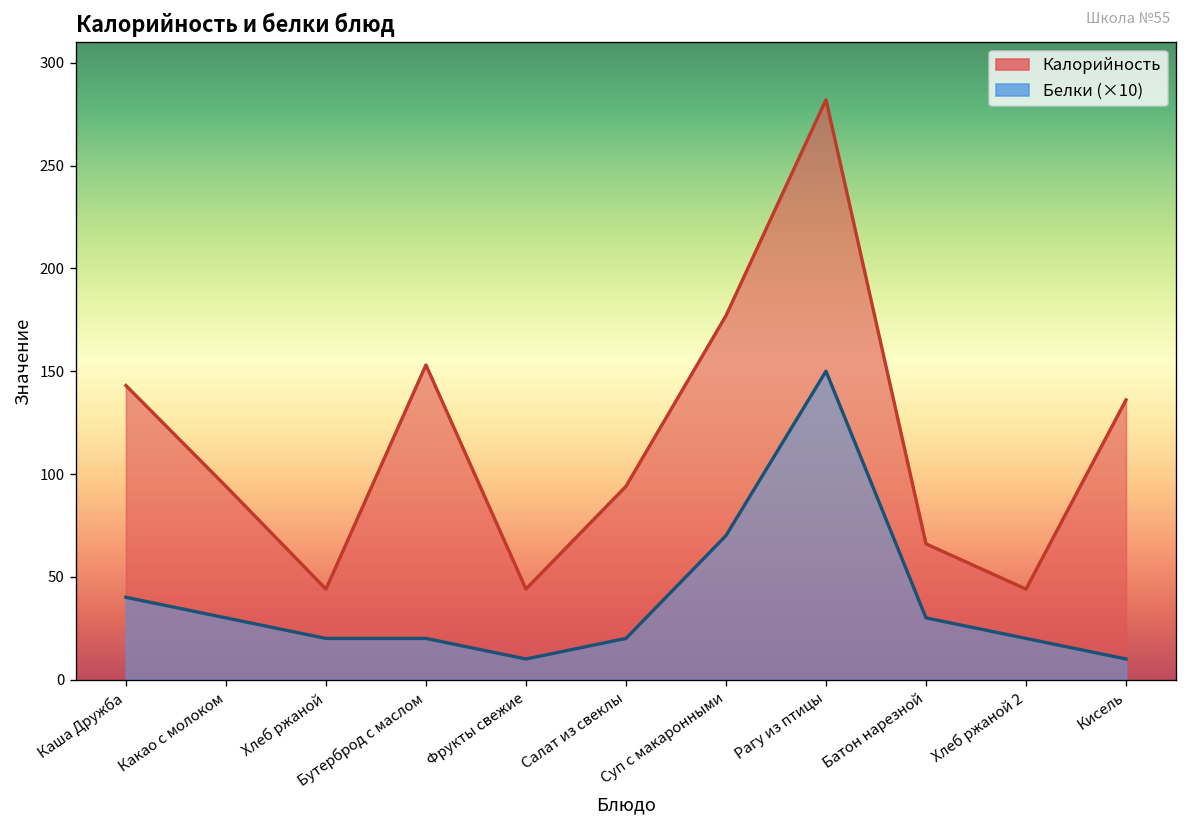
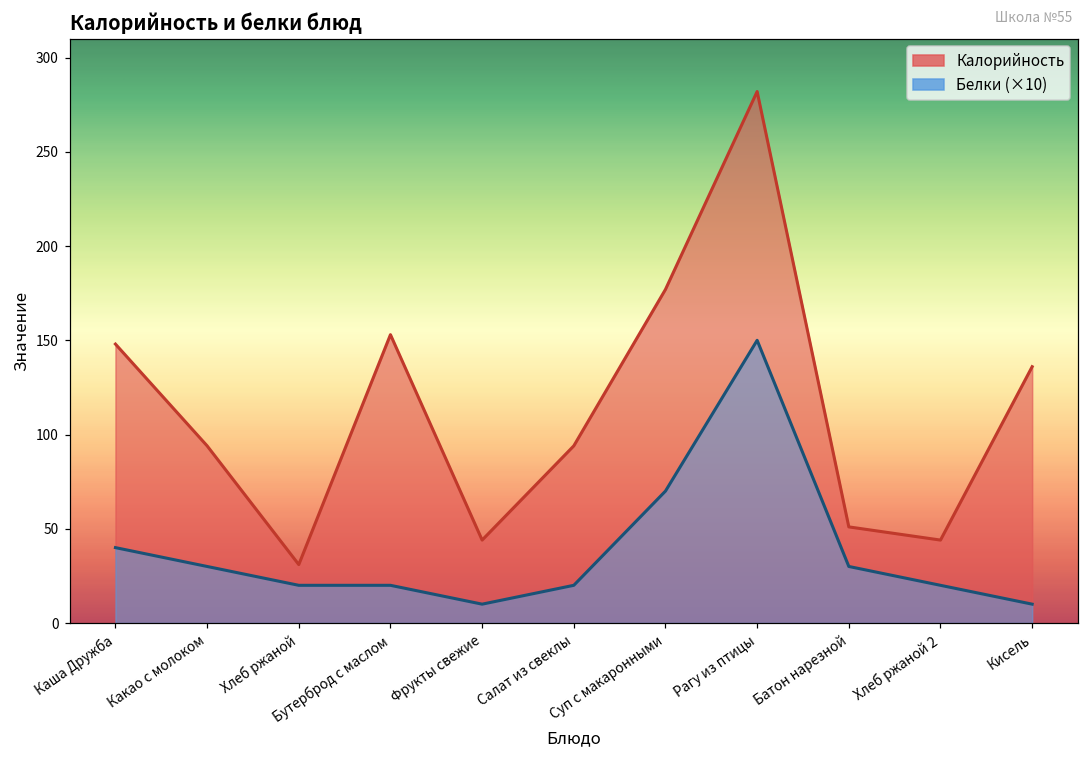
Калорийность, Каша Дружба: 143 -> 148
Калорийность, Хлеб ржаной: 44 -> 31
Калорийность, Батон нарезной: 66 -> 51
